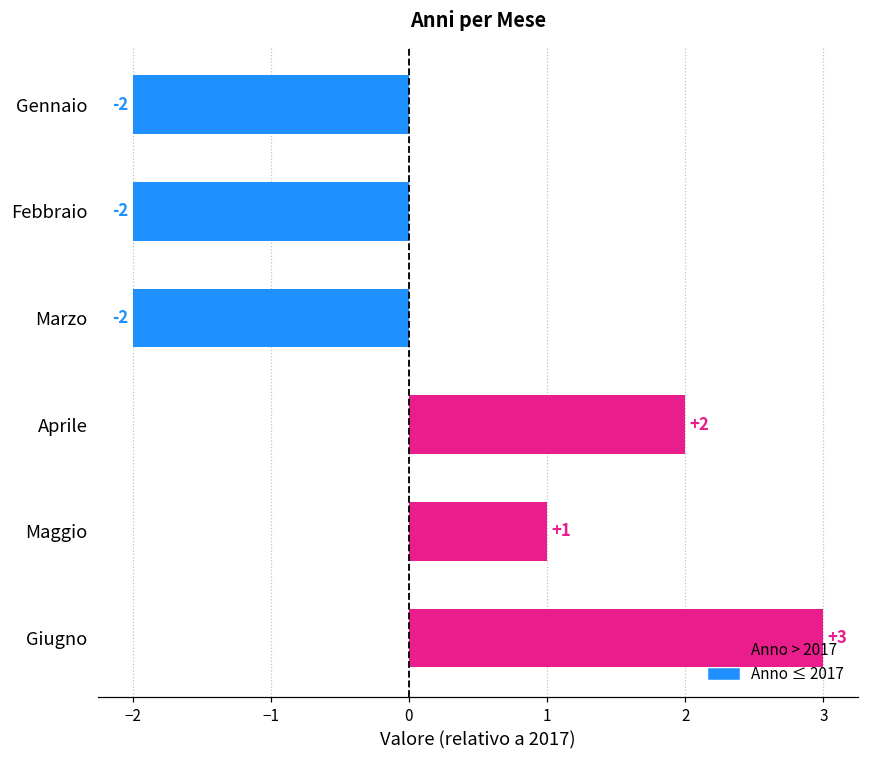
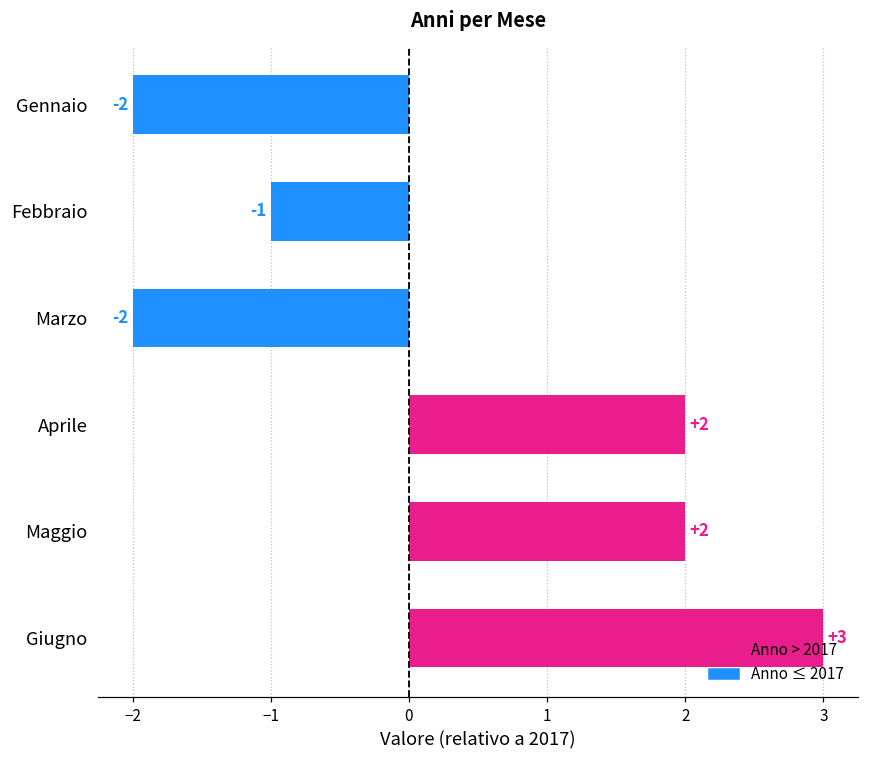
Febbraio: -2 -> -1
Maggio: +1 -> +2
